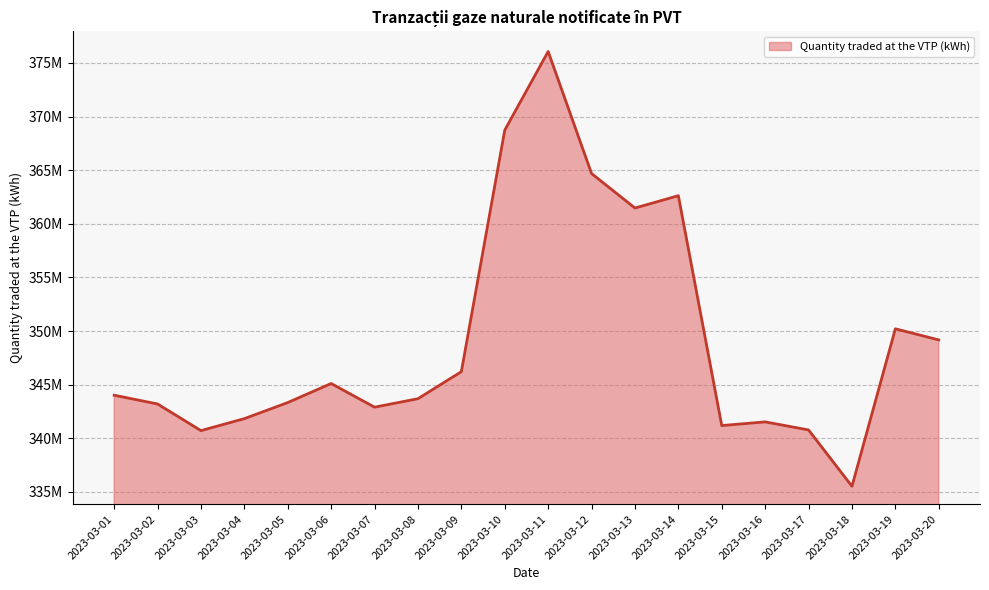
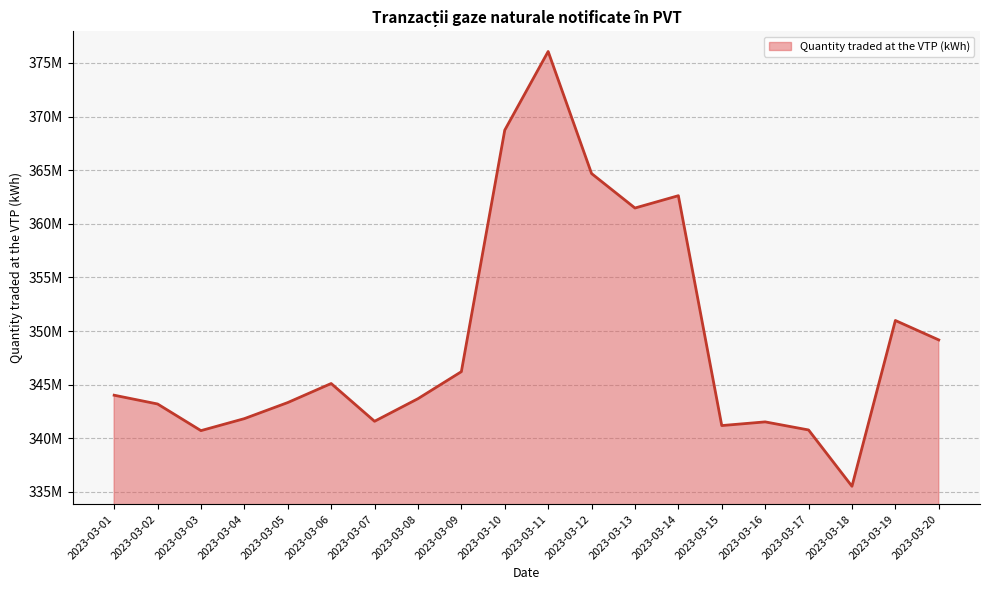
2023-03-07: 342900000 -> 341600000
2023-03-19: 350200000 -> 351000000
